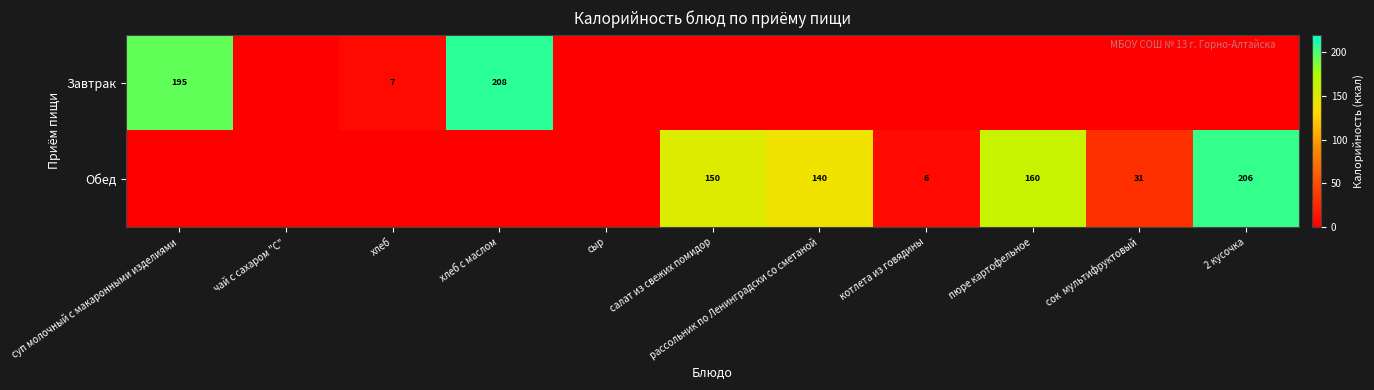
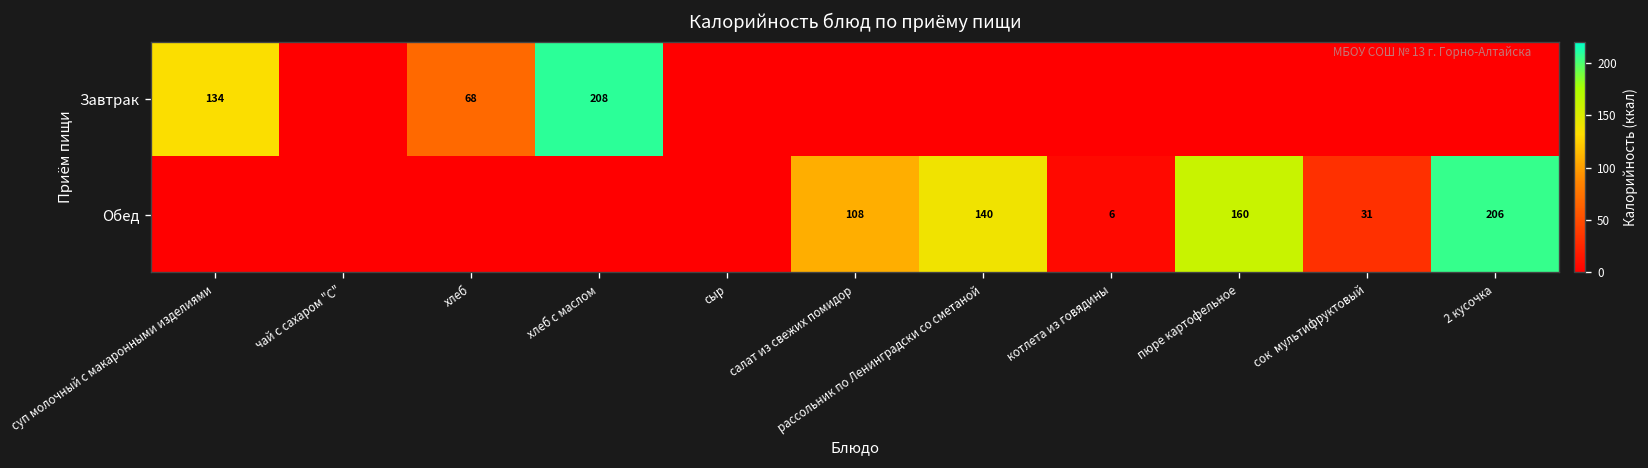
Завтрак, суп молочный с макаронными изделиями: 195 -> 134
Завтрак, хлеб: 7 -> 68
Обед, салат из свежих помидор: 150 -> 108
